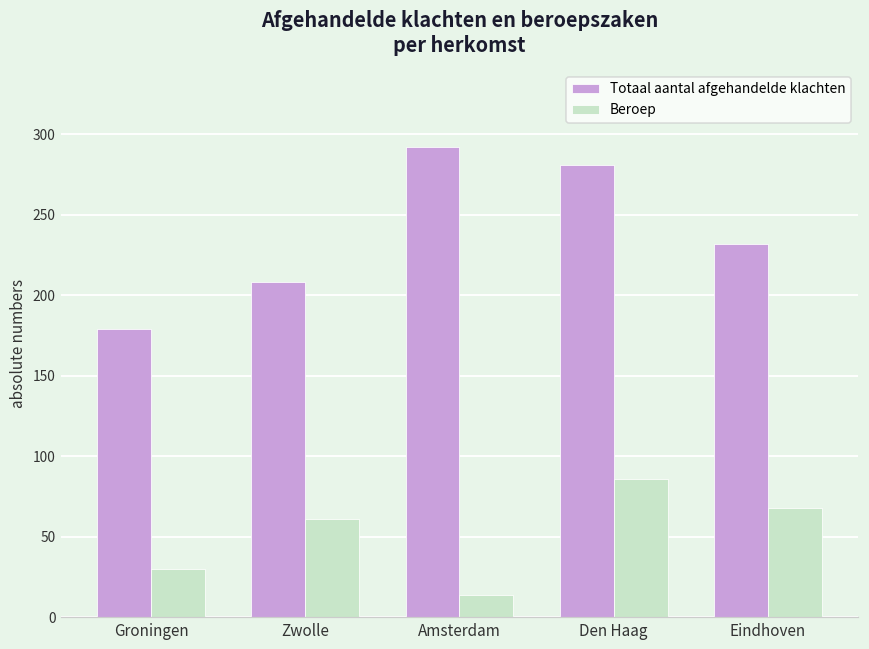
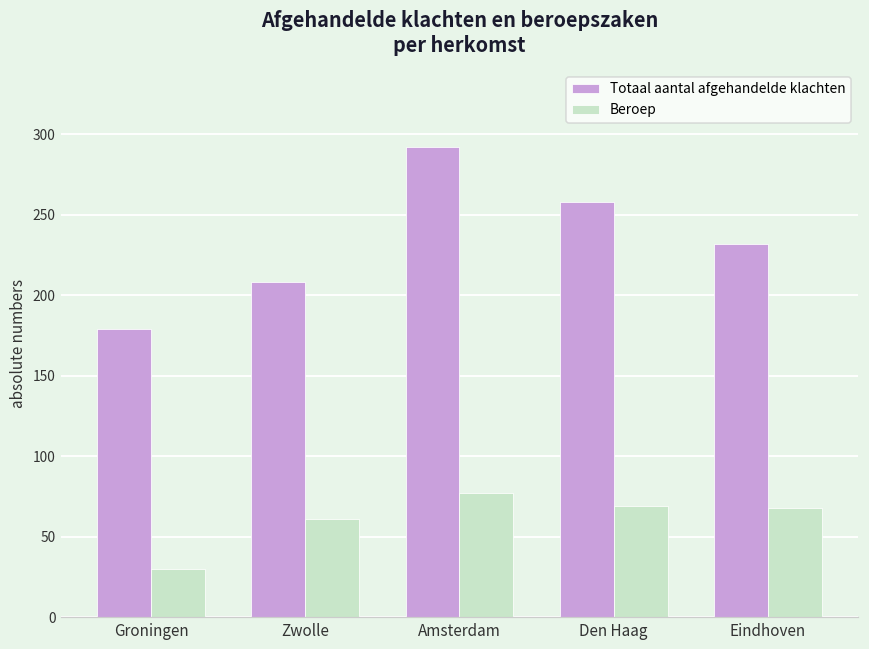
Beroep, Amsterdam: 14 -> 77
Totaal aantal afgehandelde klachten, Den Haag: 281 -> 258
Beroep, Den Haag: 86 -> 69
